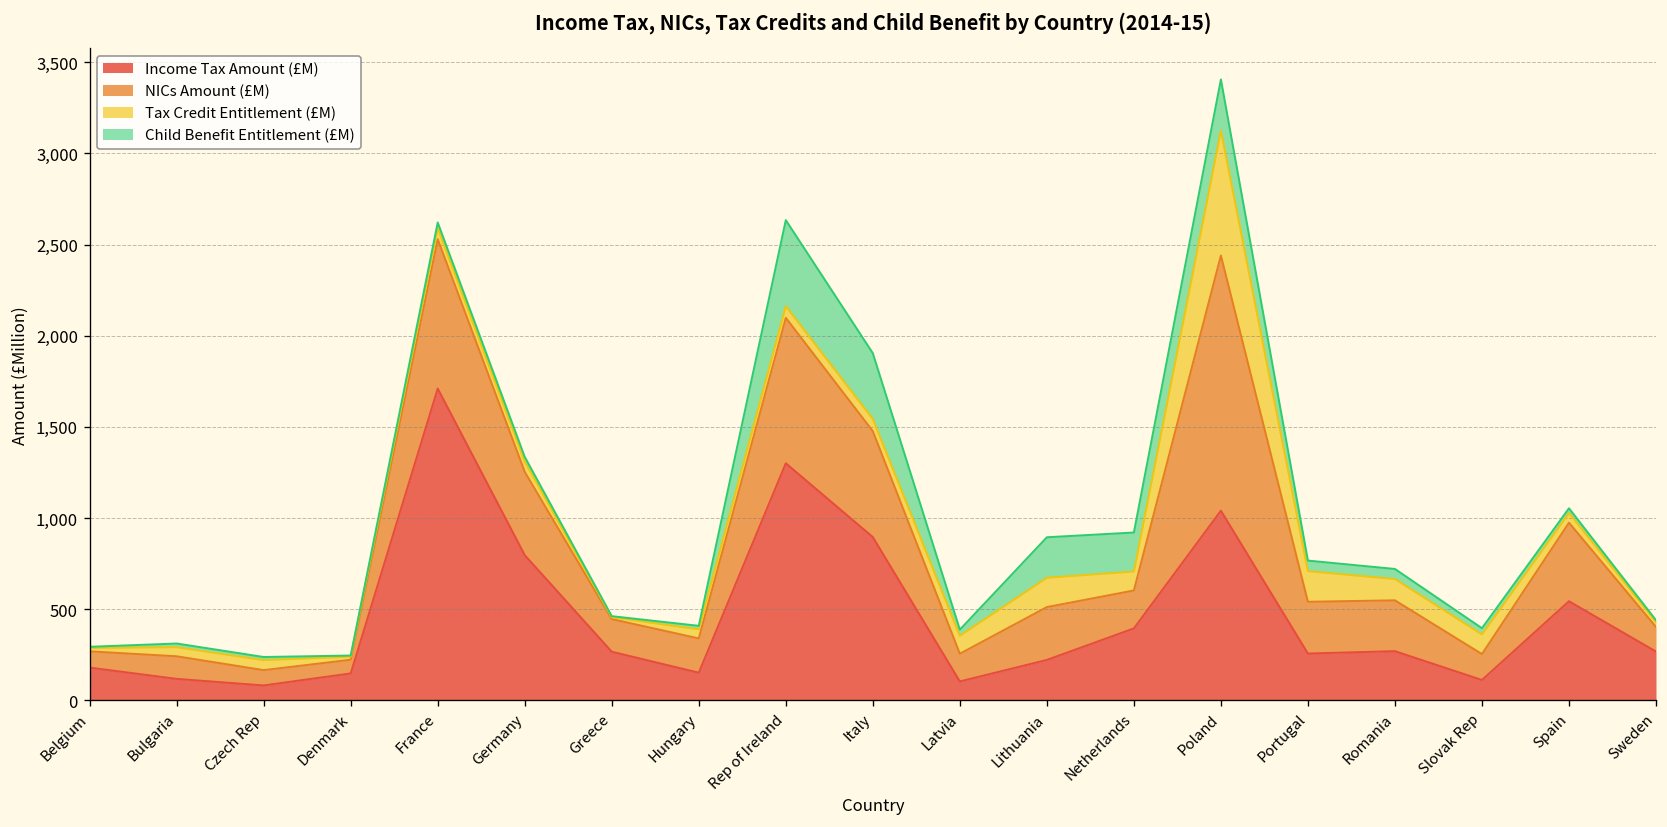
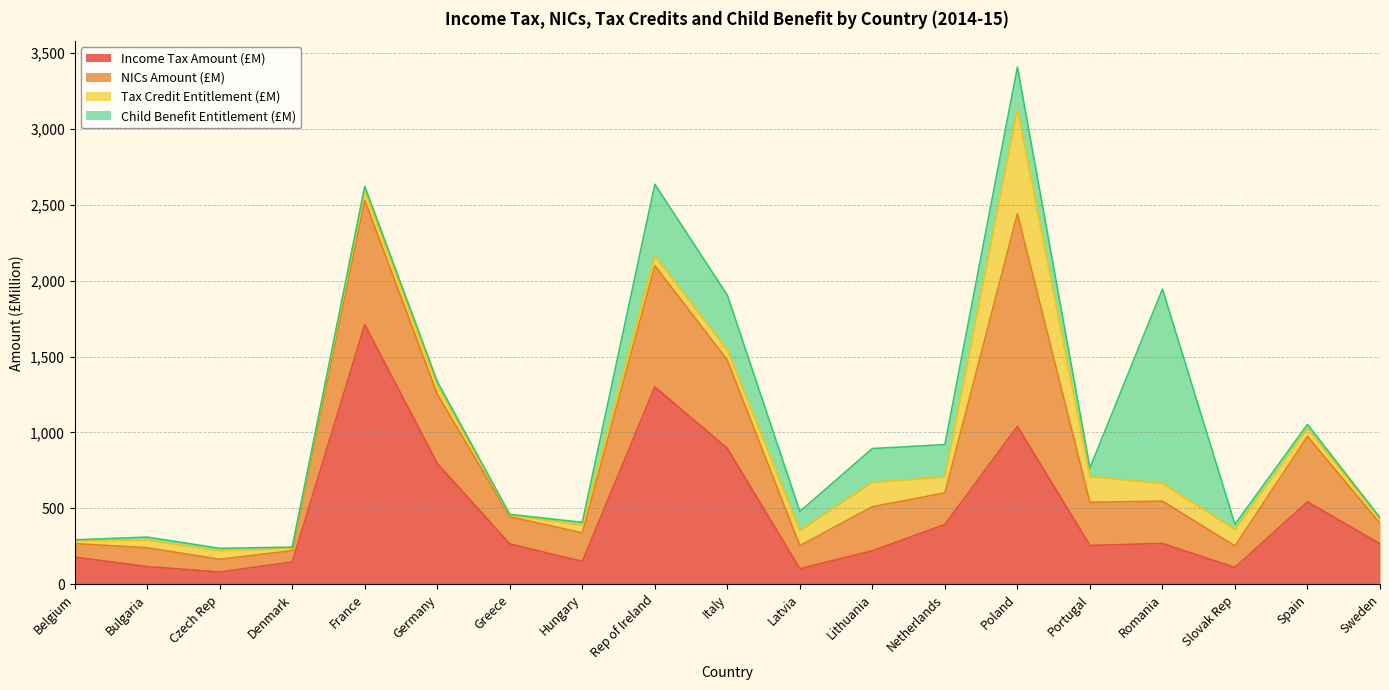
Child Benefit Entitlement (£M), Latvia: 30 -> 130
Child Benefit Entitlement (£M), Romania: 60 -> 1,280
